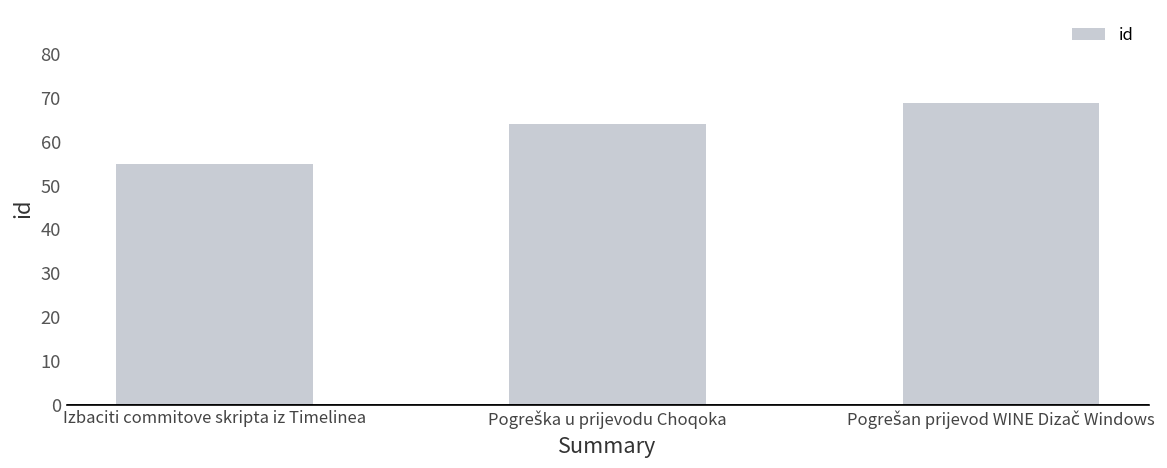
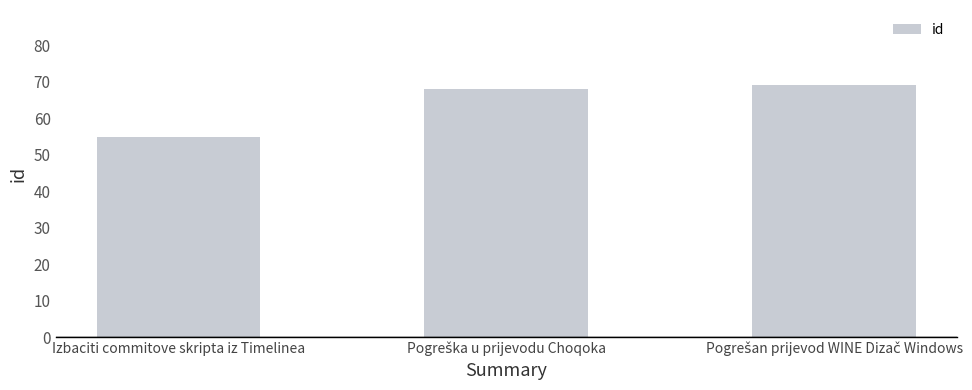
Pogreška u prijevodu Choqoka: 64 -> 68
